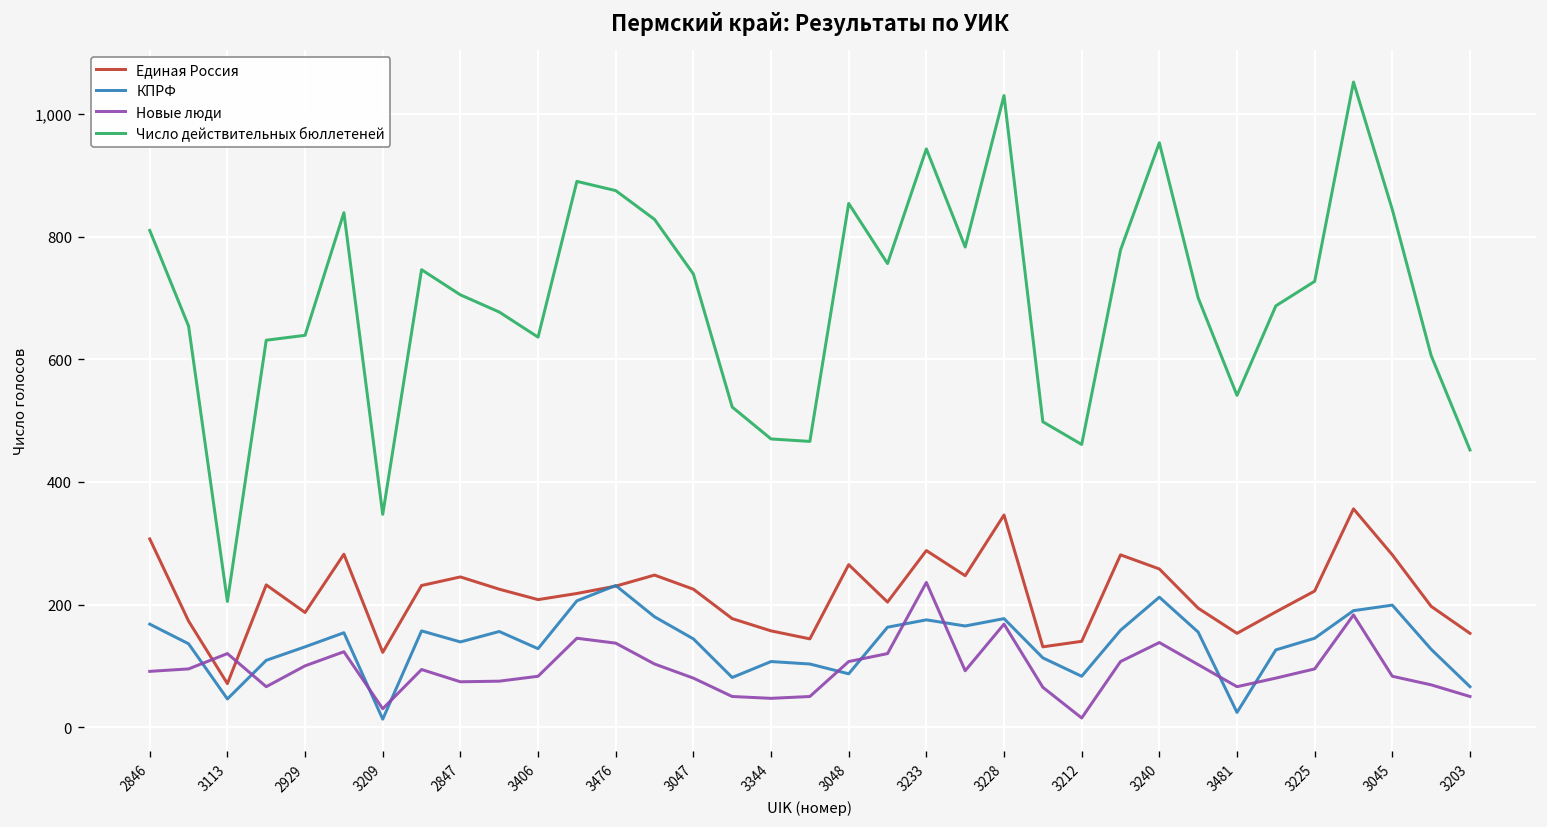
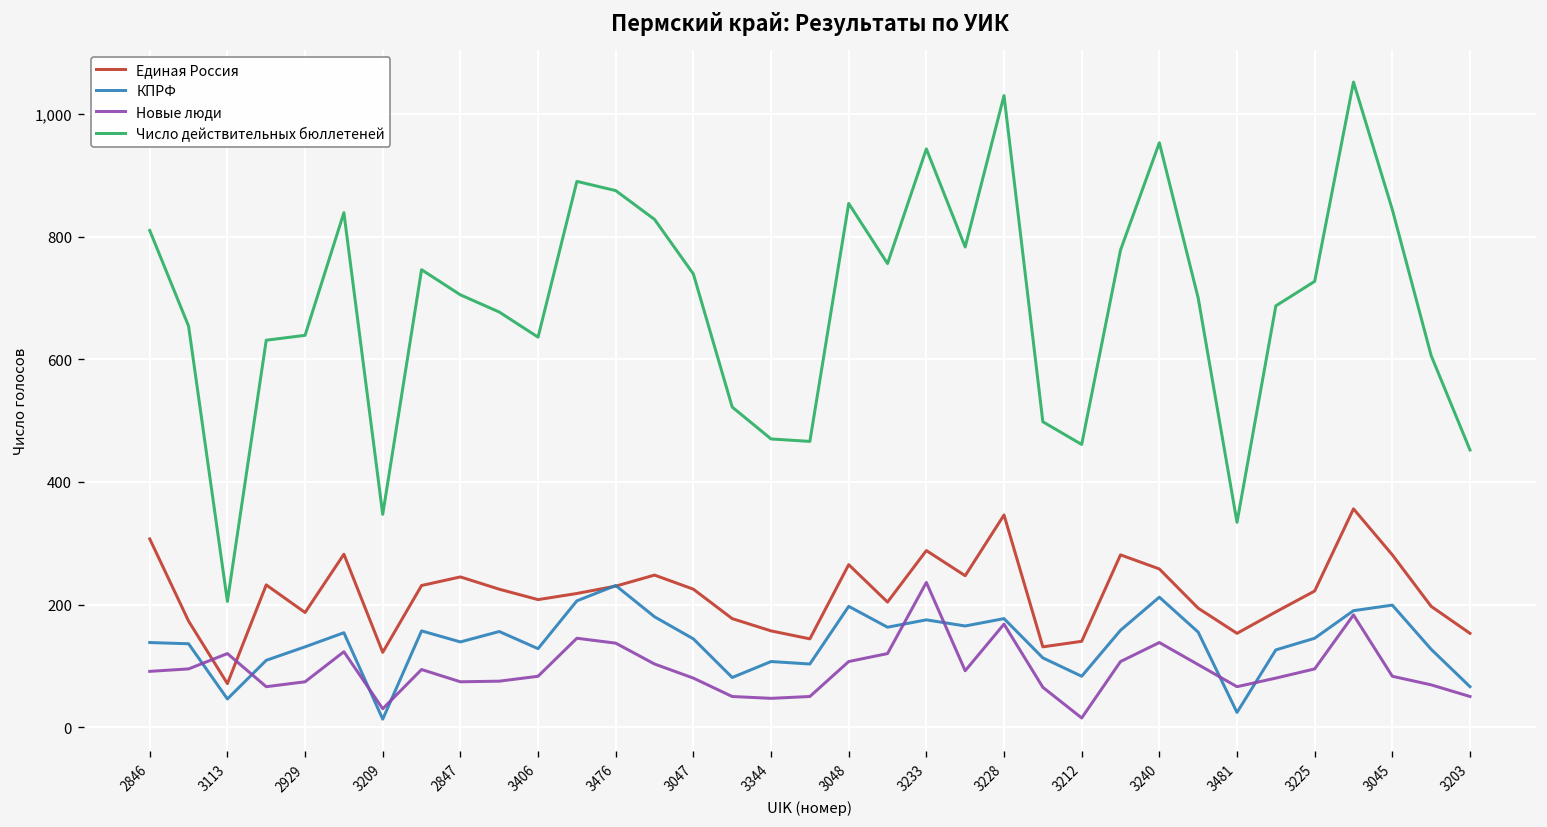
КПРФ, 2846: 170 -> 140
Новые люди, 2929: 100 -> 70
КПРФ, 3048: 90 -> 200
Число действительных бюллетеней, 3481: 540 -> 330
